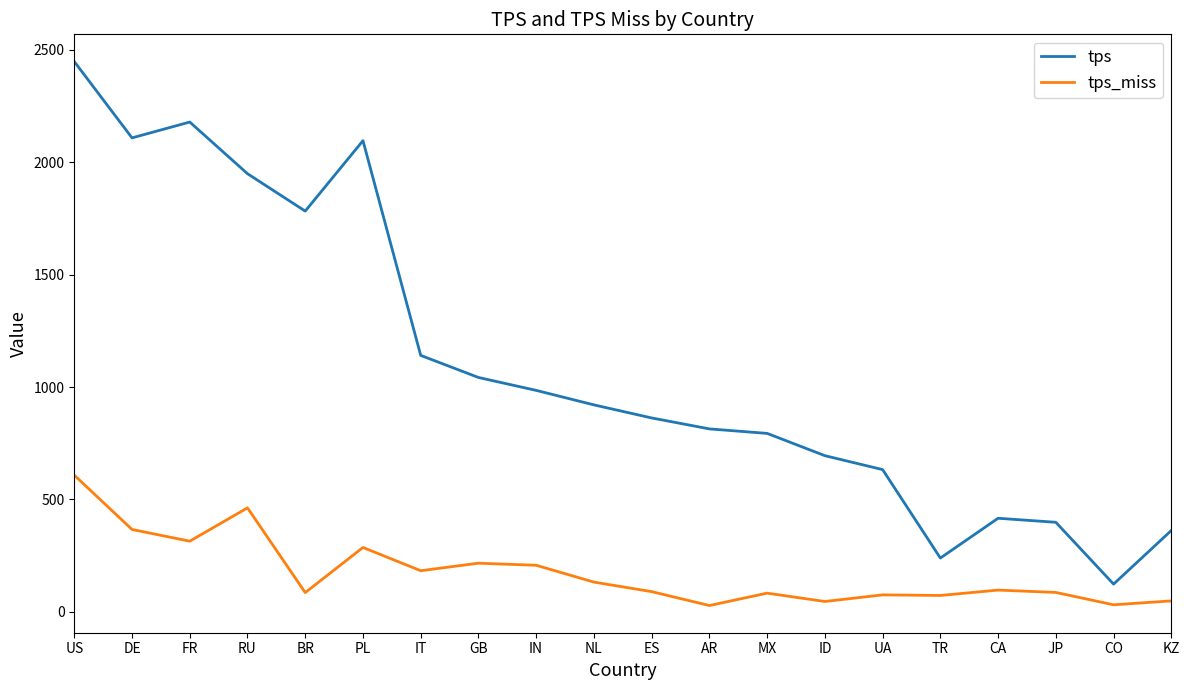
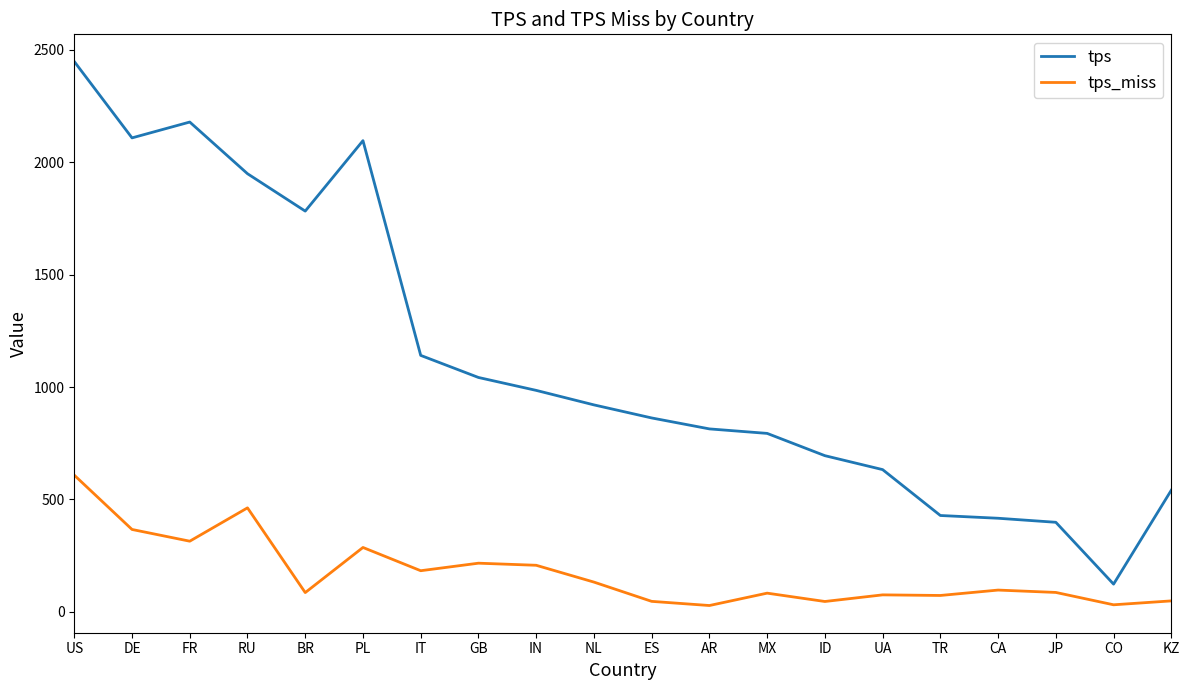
tps_miss, ES: 90 -> 50
tps, TR: 240 -> 430
tps, KZ: 360 -> 540
